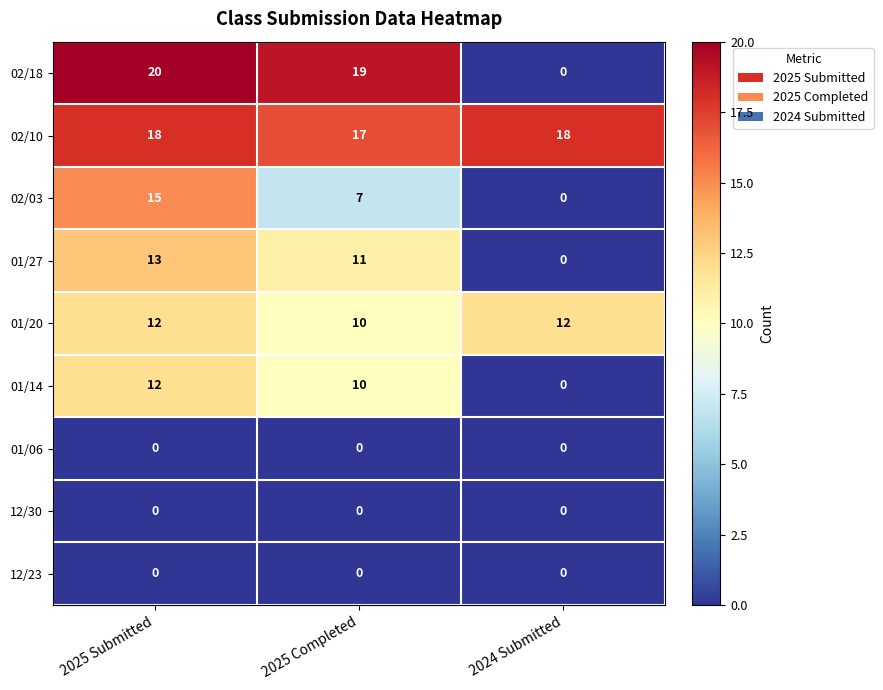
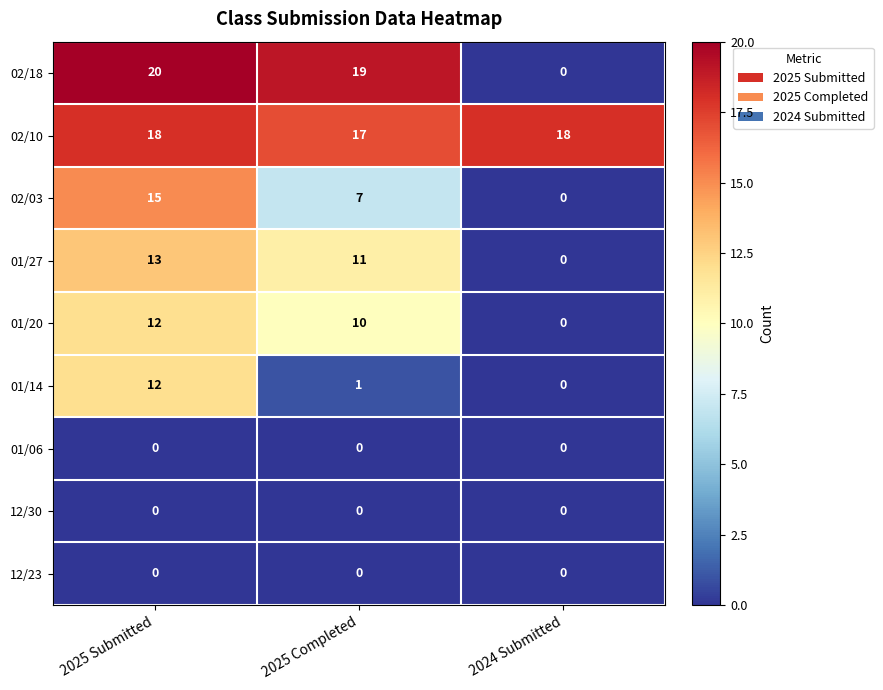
01/20, 2024 Submitted: 12 -> 0
01/14, 2025 Completed: 10 -> 1
